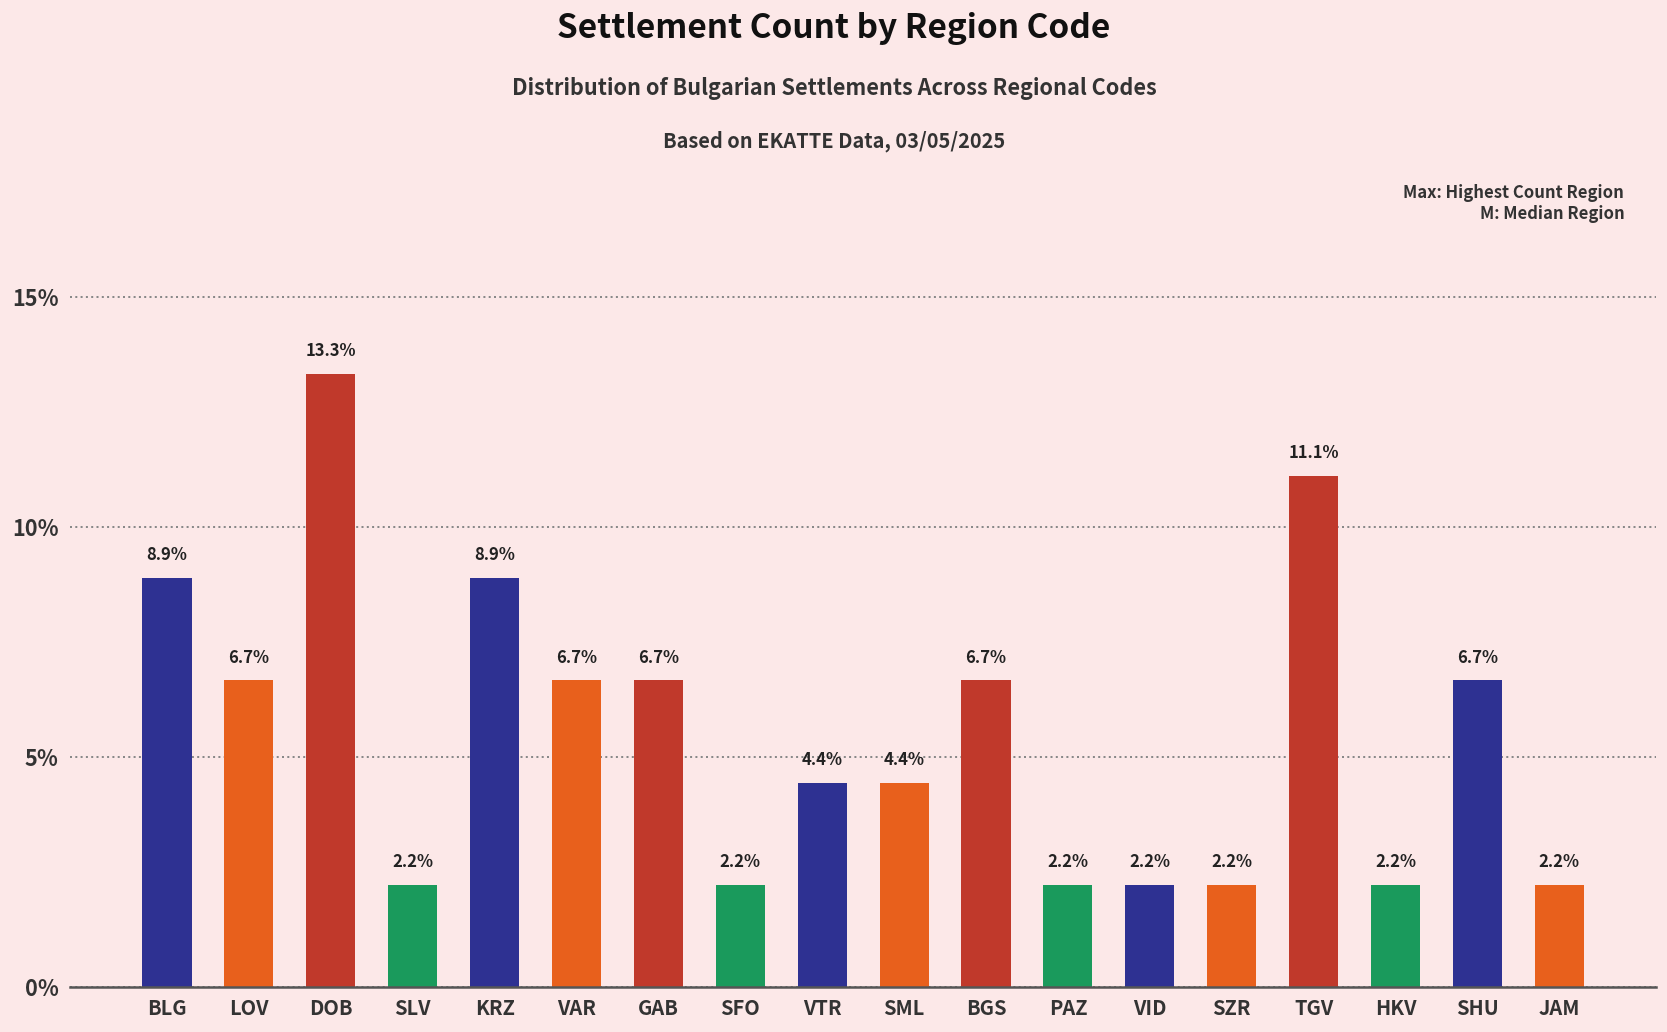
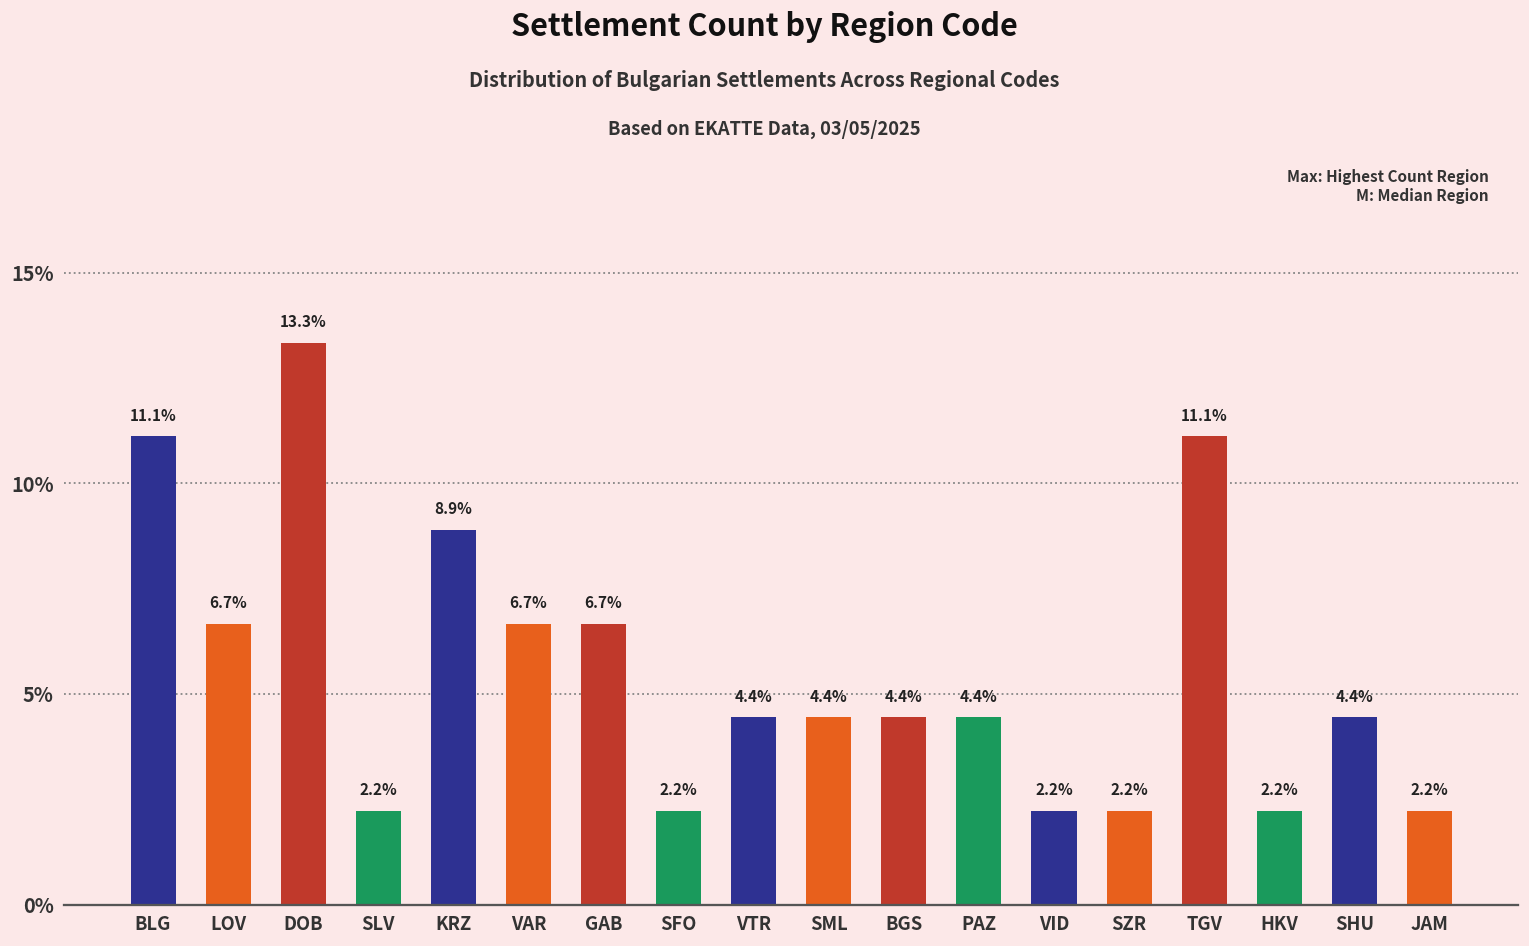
BLG: 8.9% -> 11.1%
BGS: 6.7% -> 4.4%
PAZ: 2.2% -> 4.4%
SHU: 6.7% -> 4.4%
